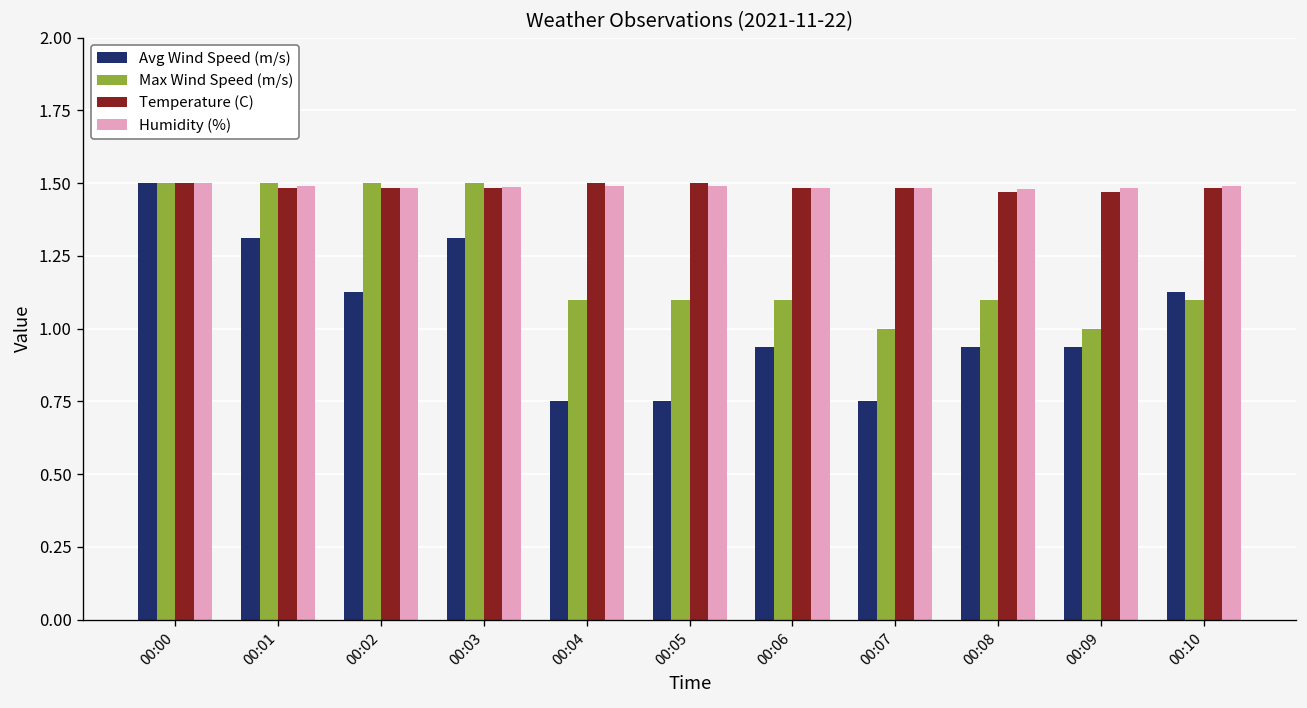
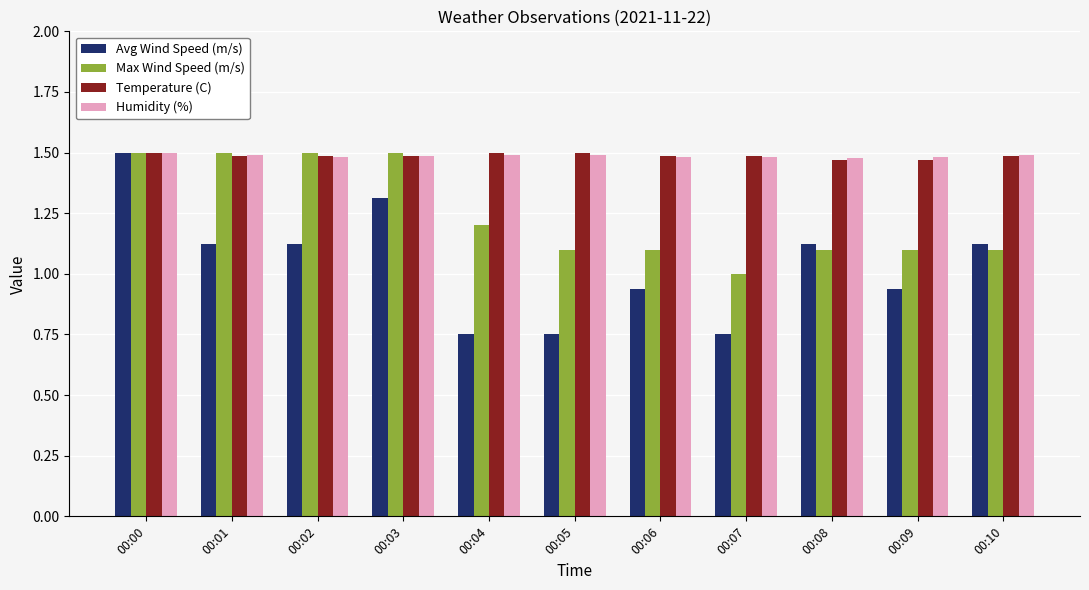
Avg Wind Speed (m/s), 00:01: 1.31 -> 1.12
Max Wind Speed (m/s), 00:04: 1.1 -> 1.2
Avg Wind Speed (m/s), 00:08: 0.94 -> 1.12
Max Wind Speed (m/s), 00:09: 1.0 -> 1.1
